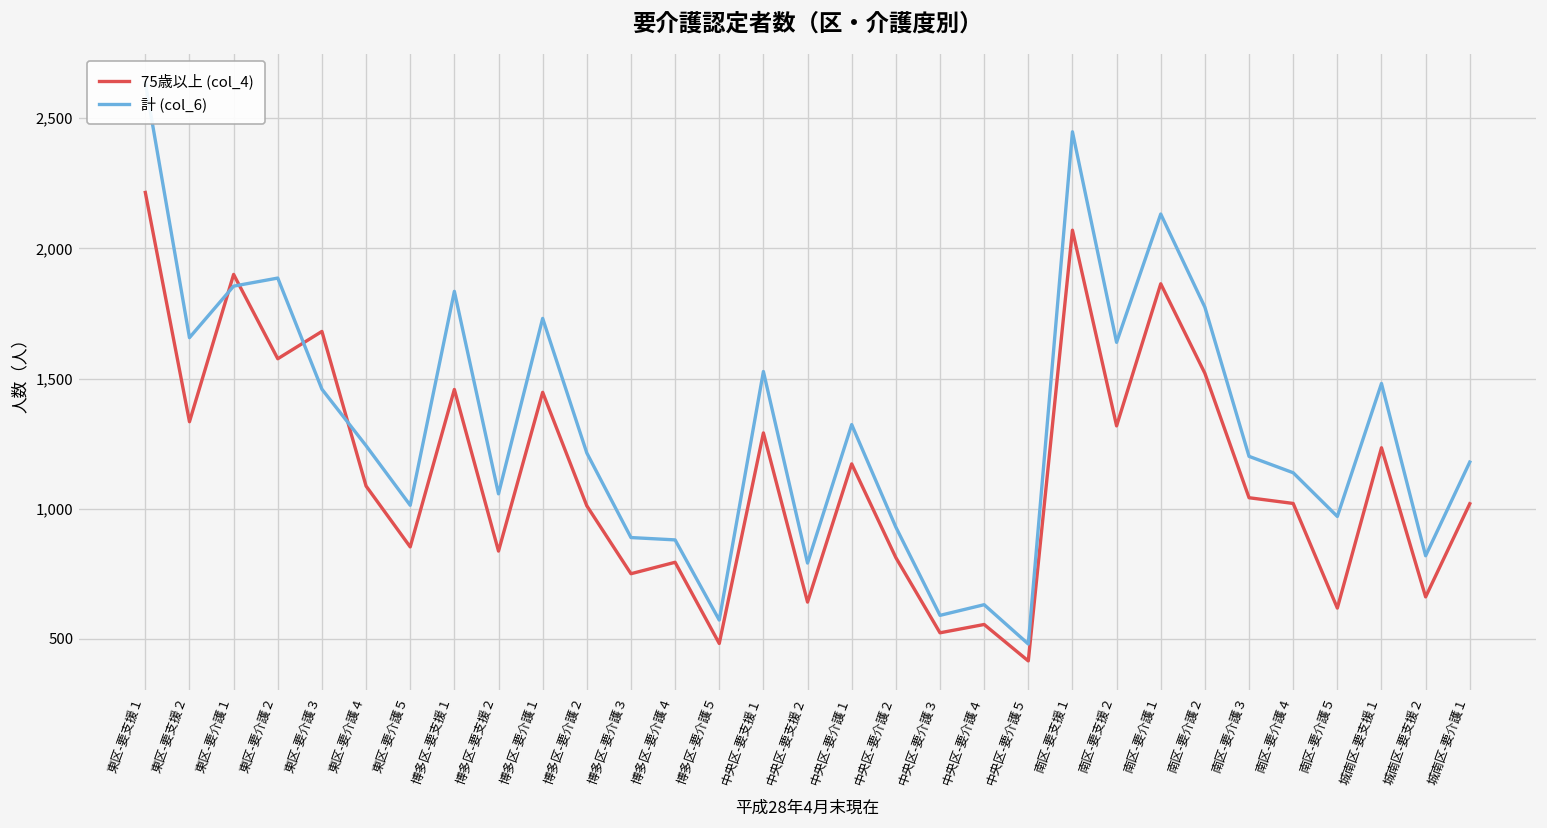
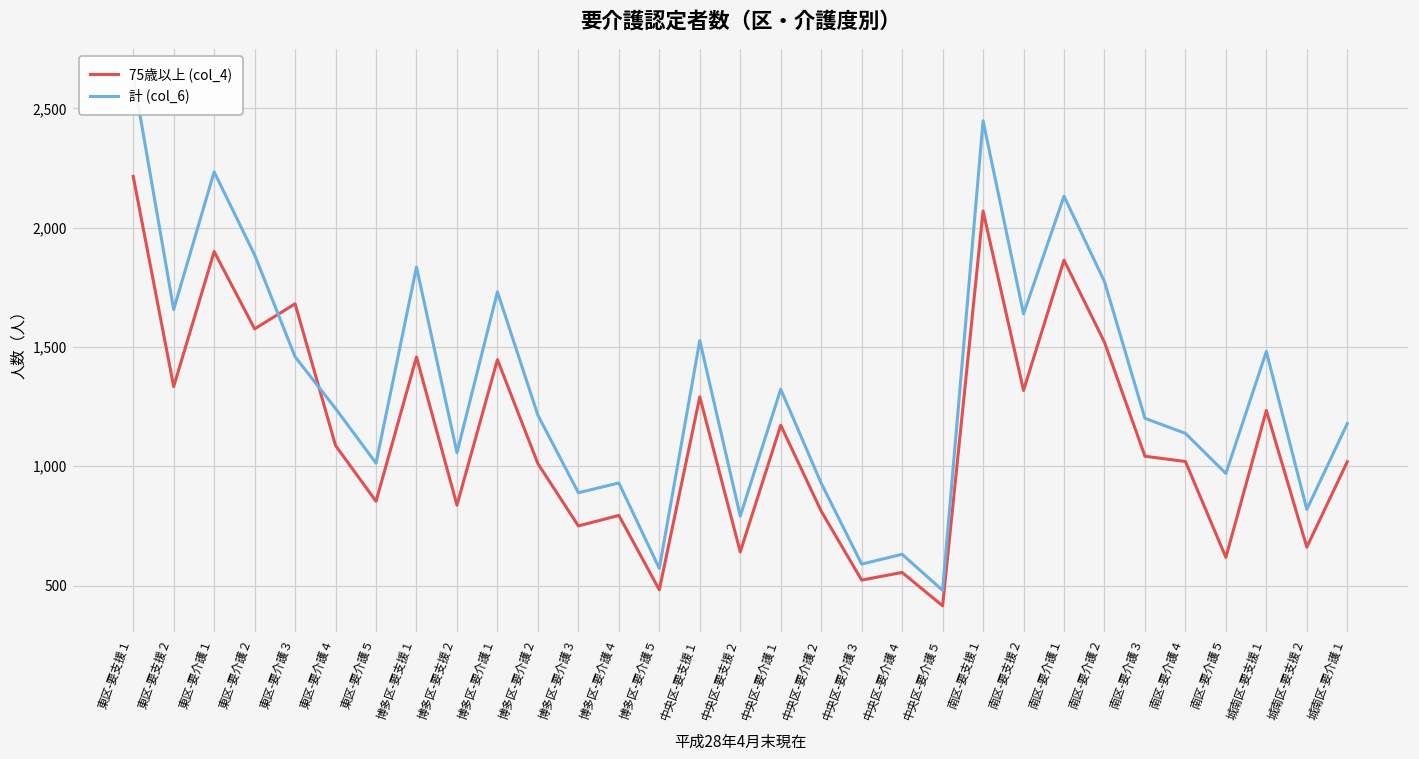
計 (col_6), 東区-要介護１: 1,860 -> 2,230
計 (col_6), 博多区-要介護４: 880 -> 930
